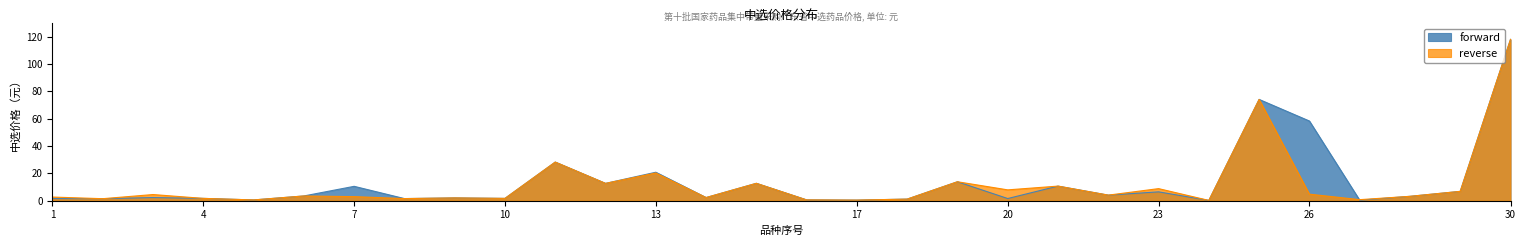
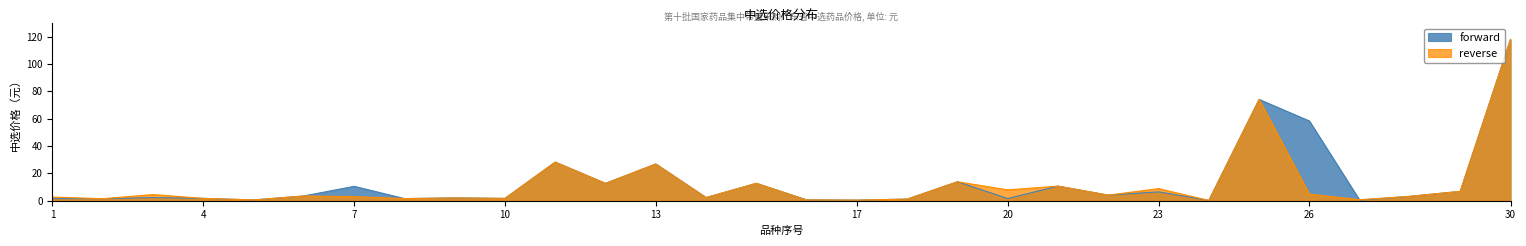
forward, 13: 21 -> 27
reverse, 13: 20 -> 27
